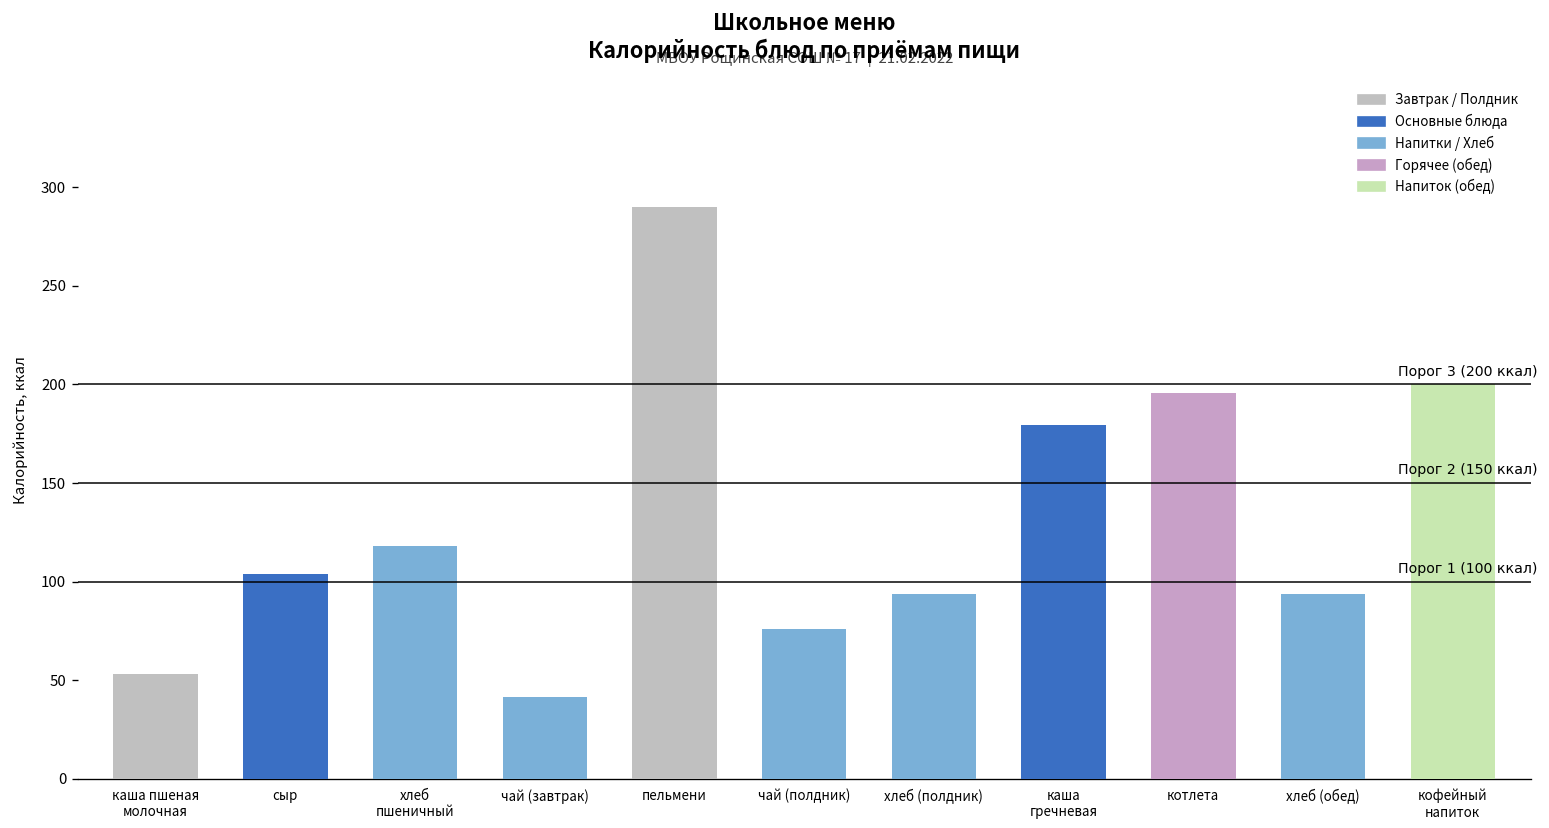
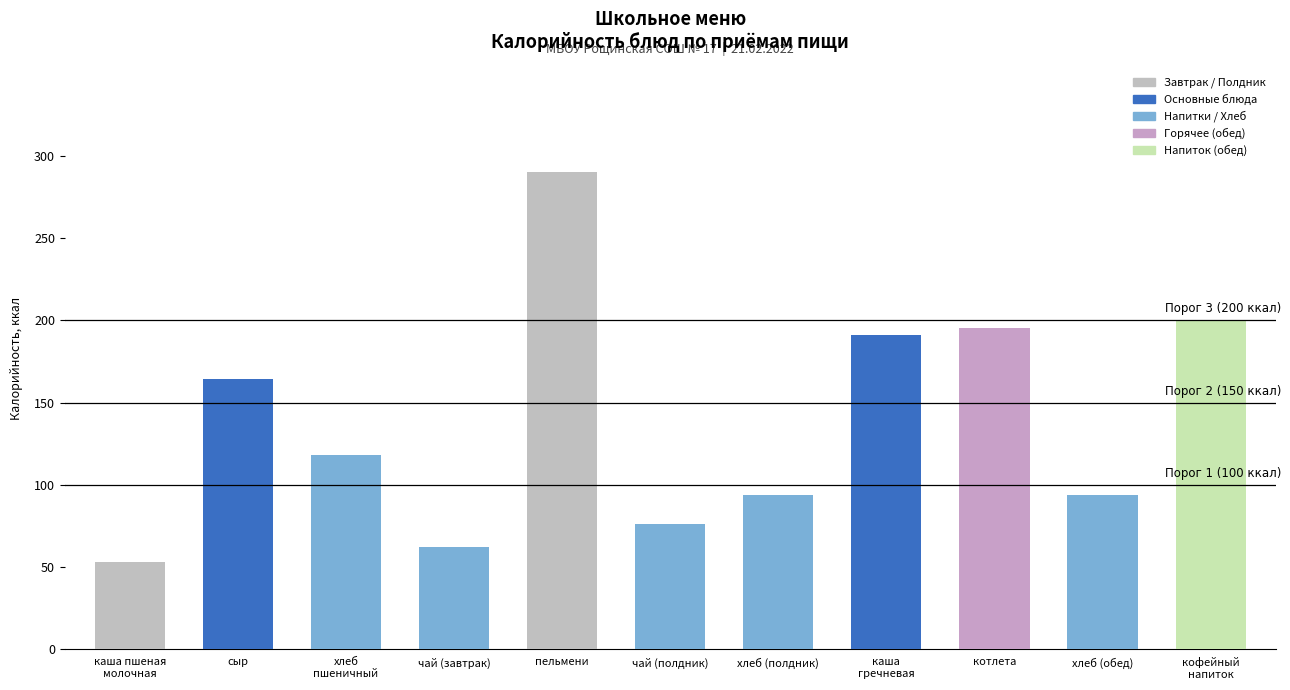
сыр: 104 -> 164
чай (завтрак): 42 -> 62
каша гречневая: 179 -> 191
